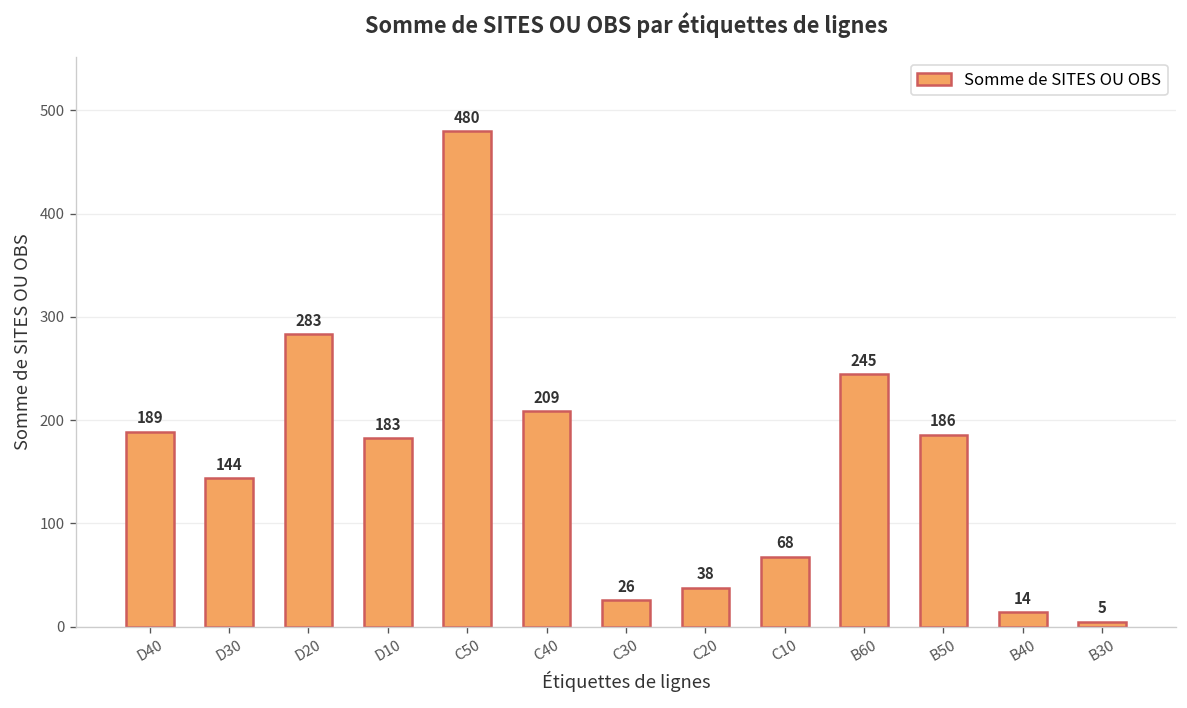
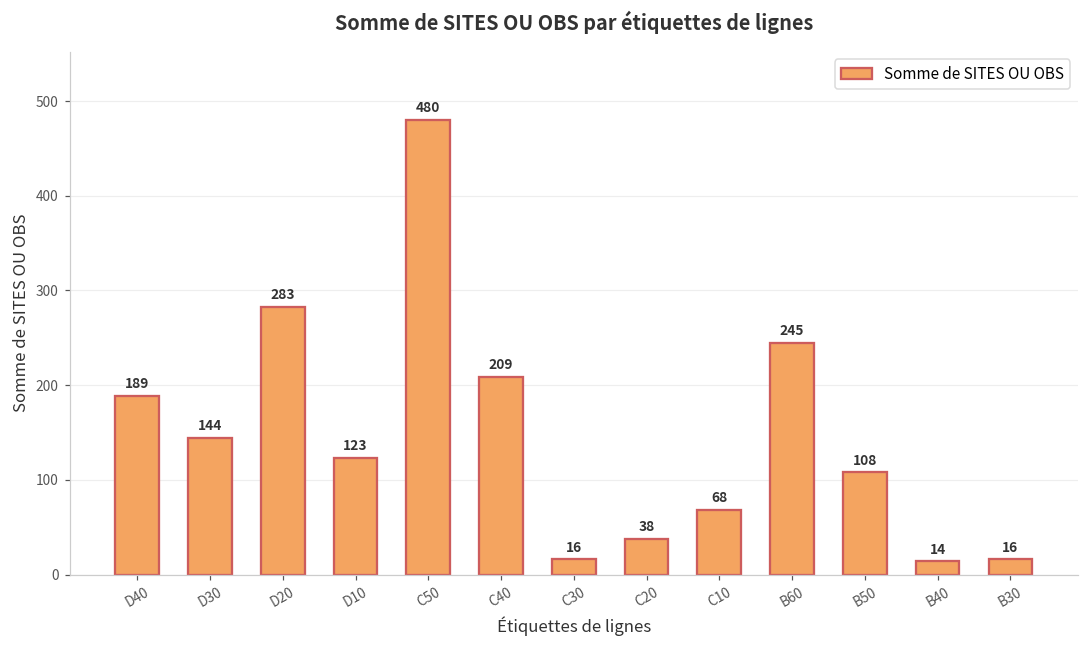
D10: 183 -> 123
C30: 26 -> 16
B50: 186 -> 108
B30: 5 -> 16
